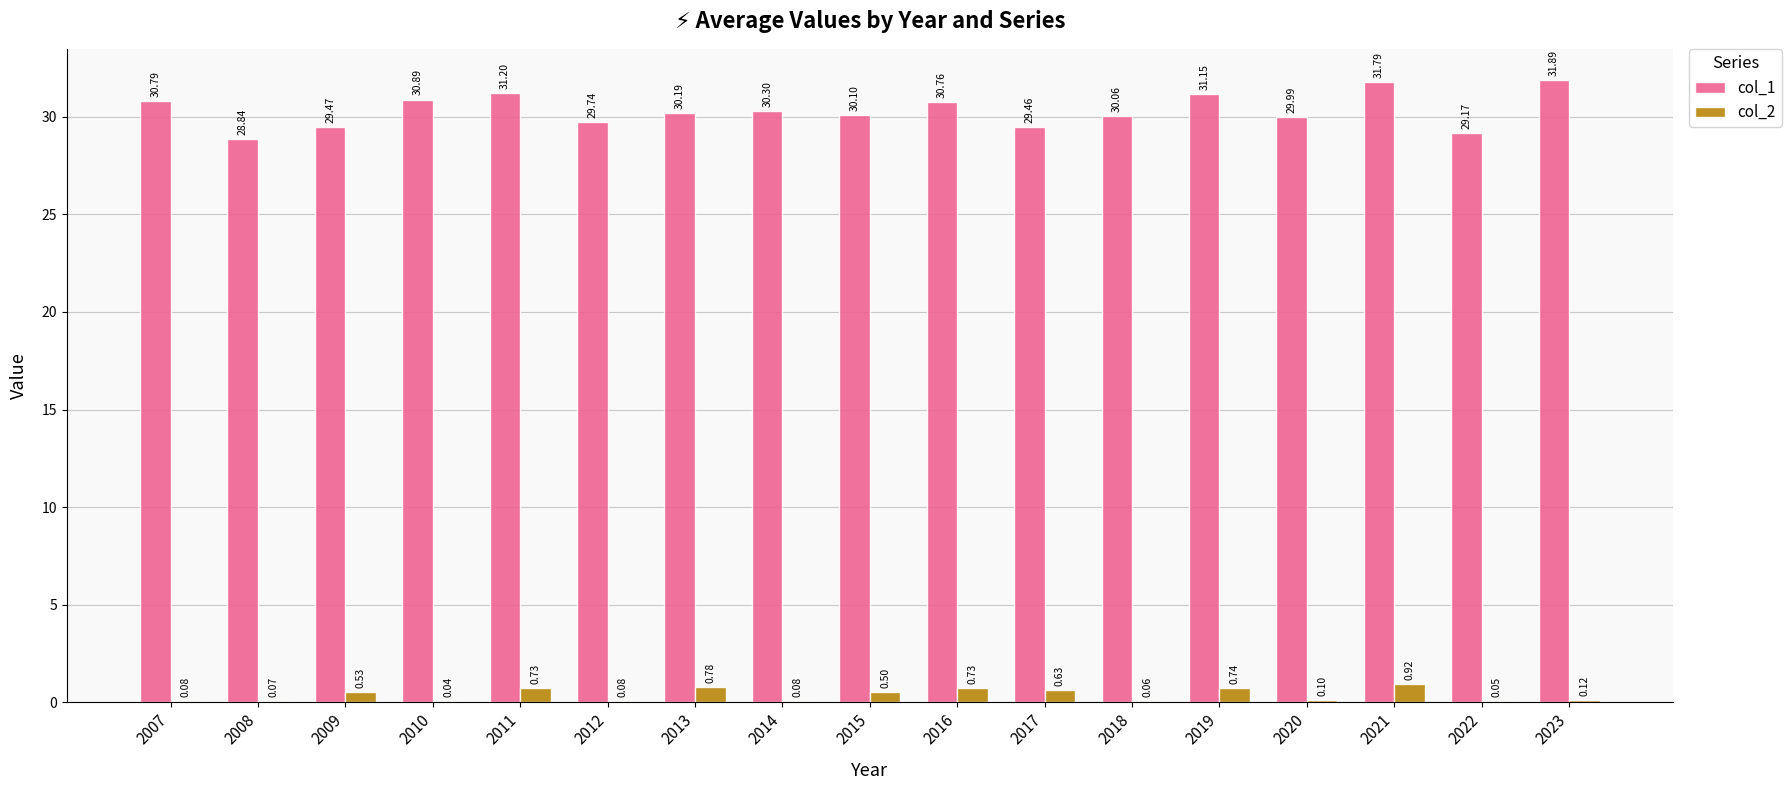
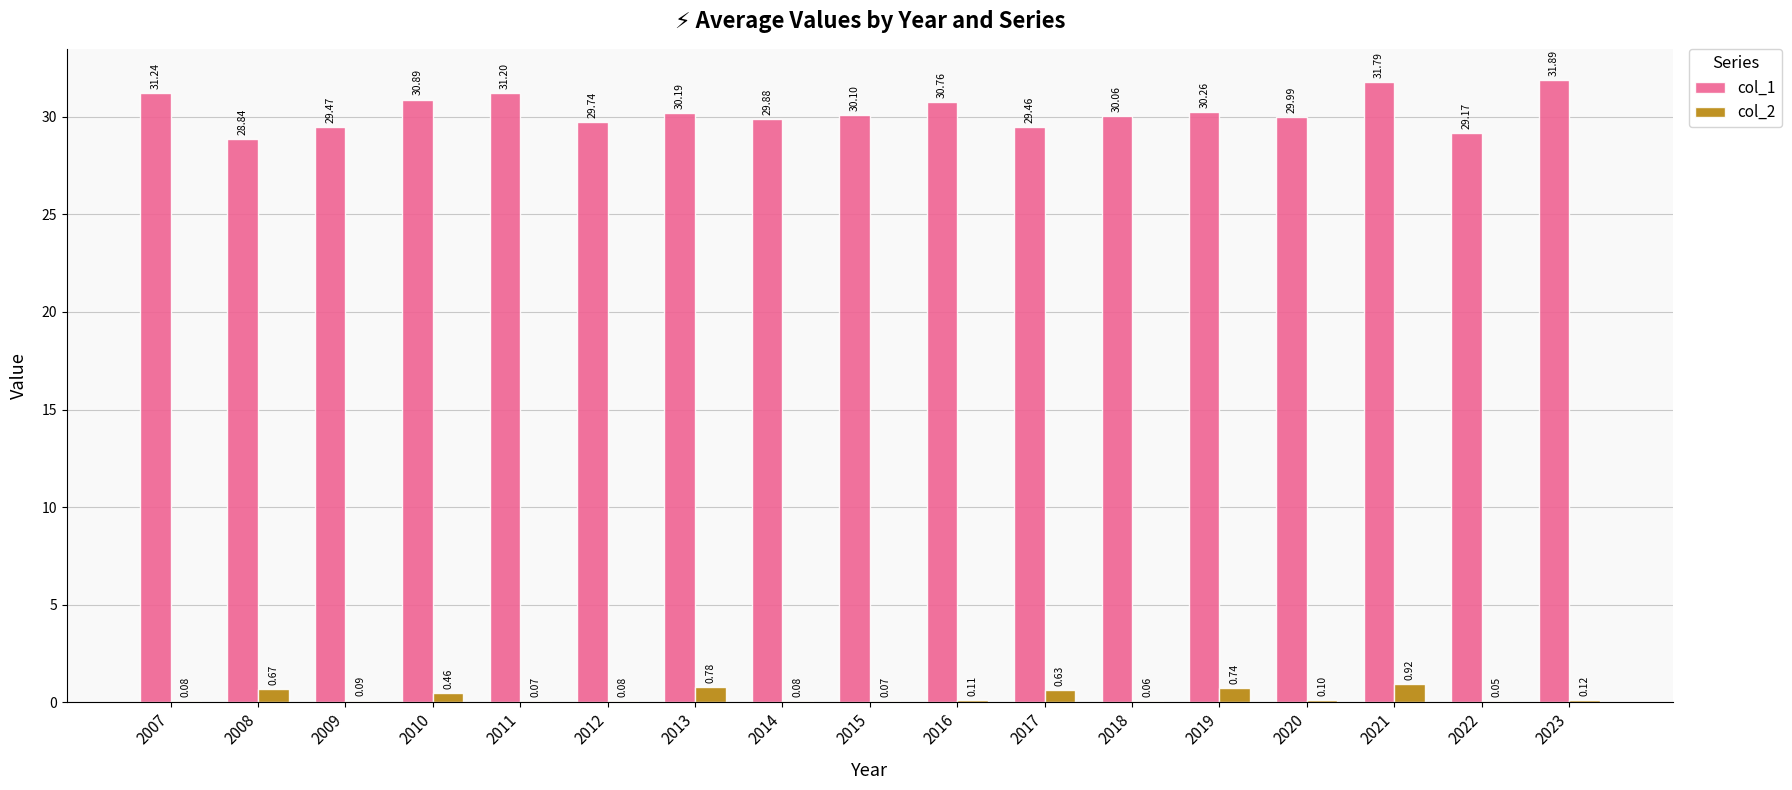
col_1, 2007: 30.79 -> 31.24
col_2, 2008: 0.07 -> 0.67
col_2, 2009: 0.53 -> 0.09
col_2, 2010: 0.04 -> 0.46
col_2, 2011: 0.73 -> 0.07
col_1, 2014: 30.30 -> 29.88
col_2, 2015: 0.50 -> 0.07
col_2, 2016: 0.73 -> 0.11
col_1, 2019: 31.15 -> 30.26
